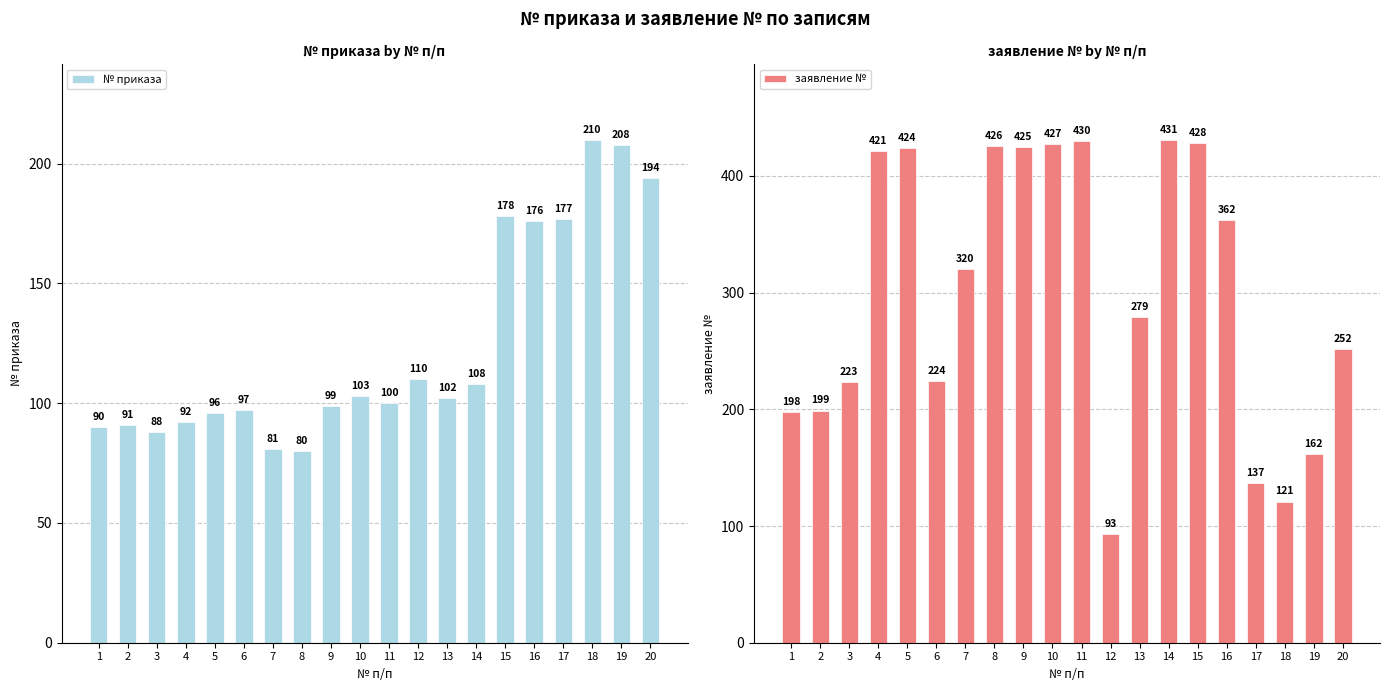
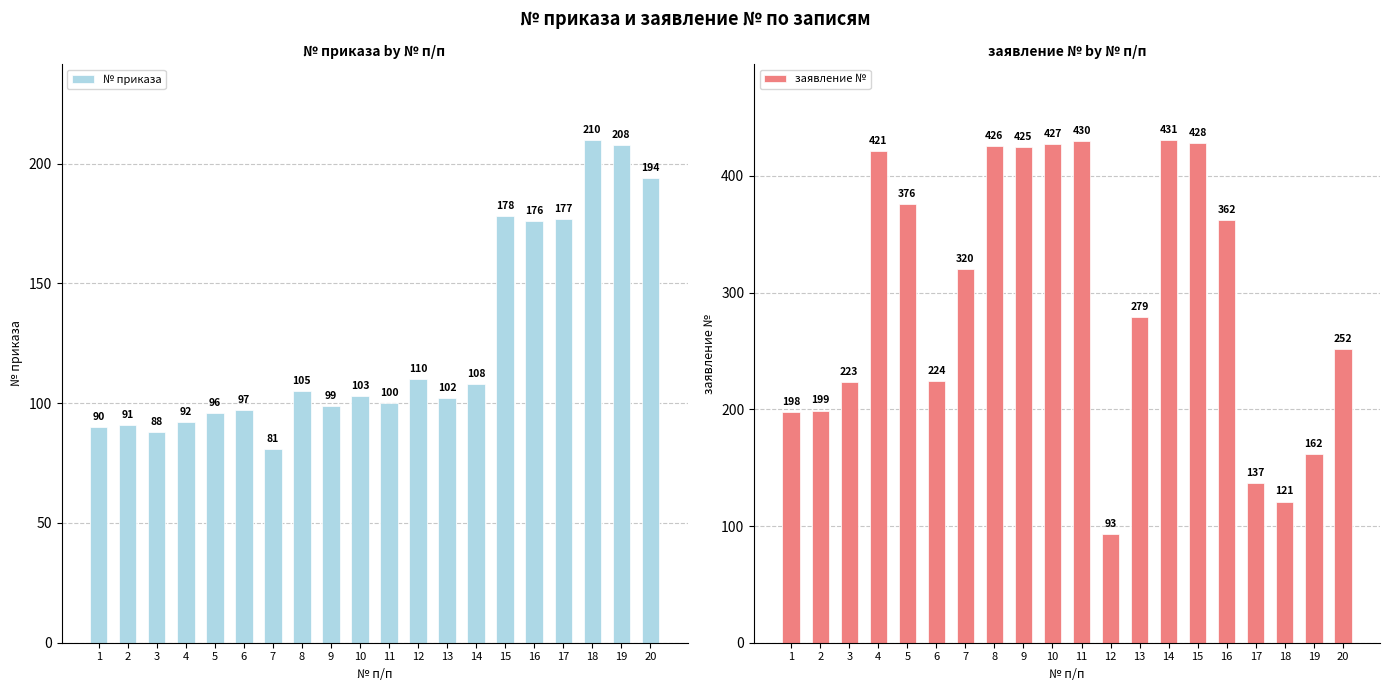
№ приказа by № п/п, 8: 80 -> 105
заявление № by № п/п, 5: 424 -> 376
